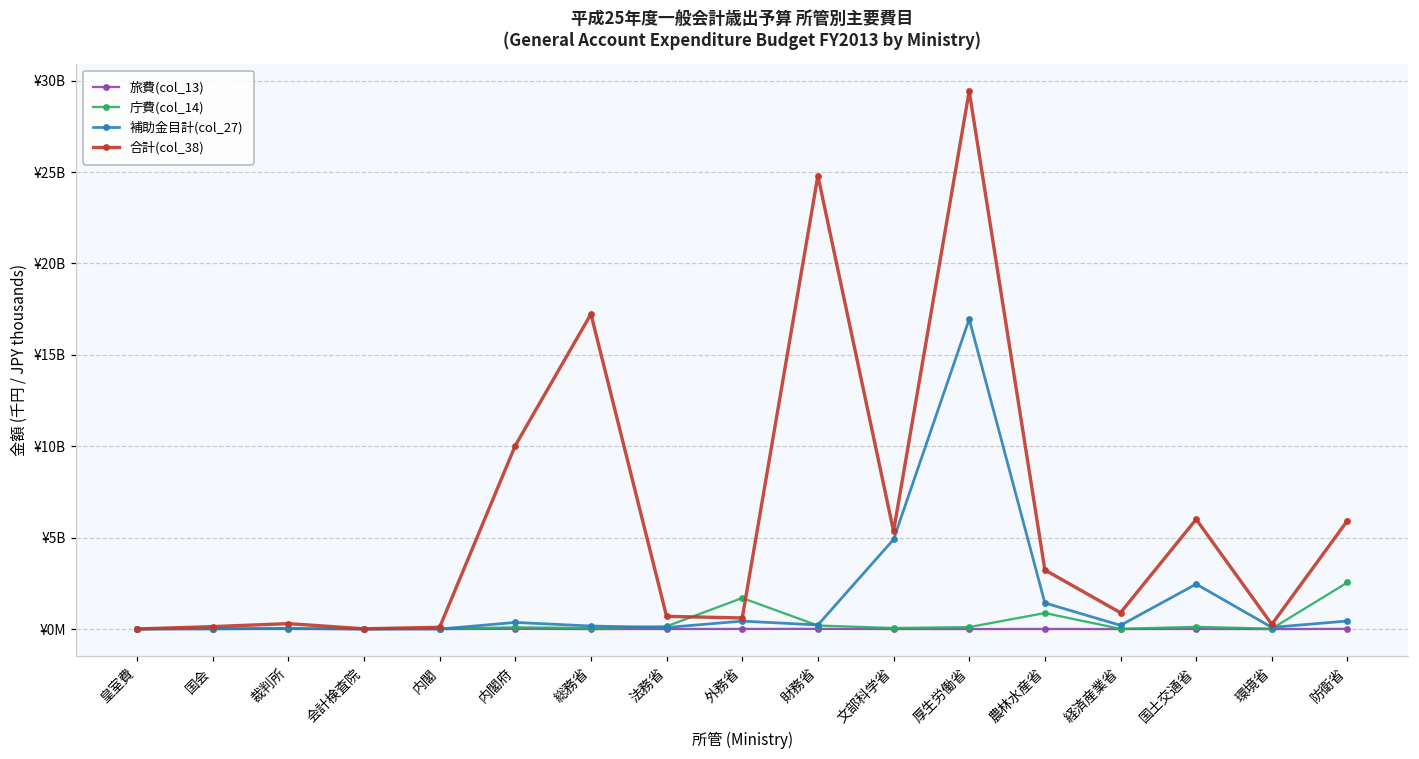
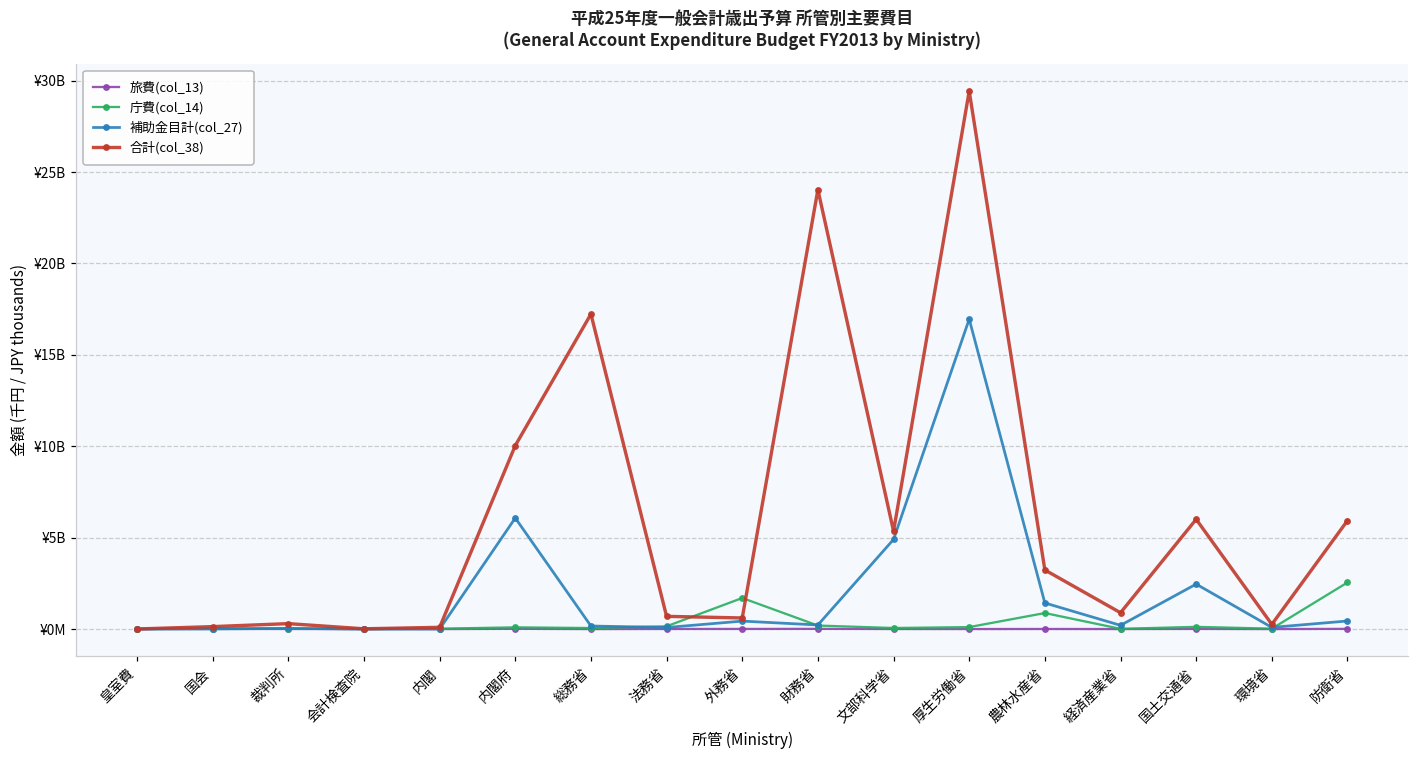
補助金目計(col_27), 内閣府: ¥400000000 -> ¥6100000000
合計(col_38), 財務省: ¥24800000000 -> ¥24000000000
